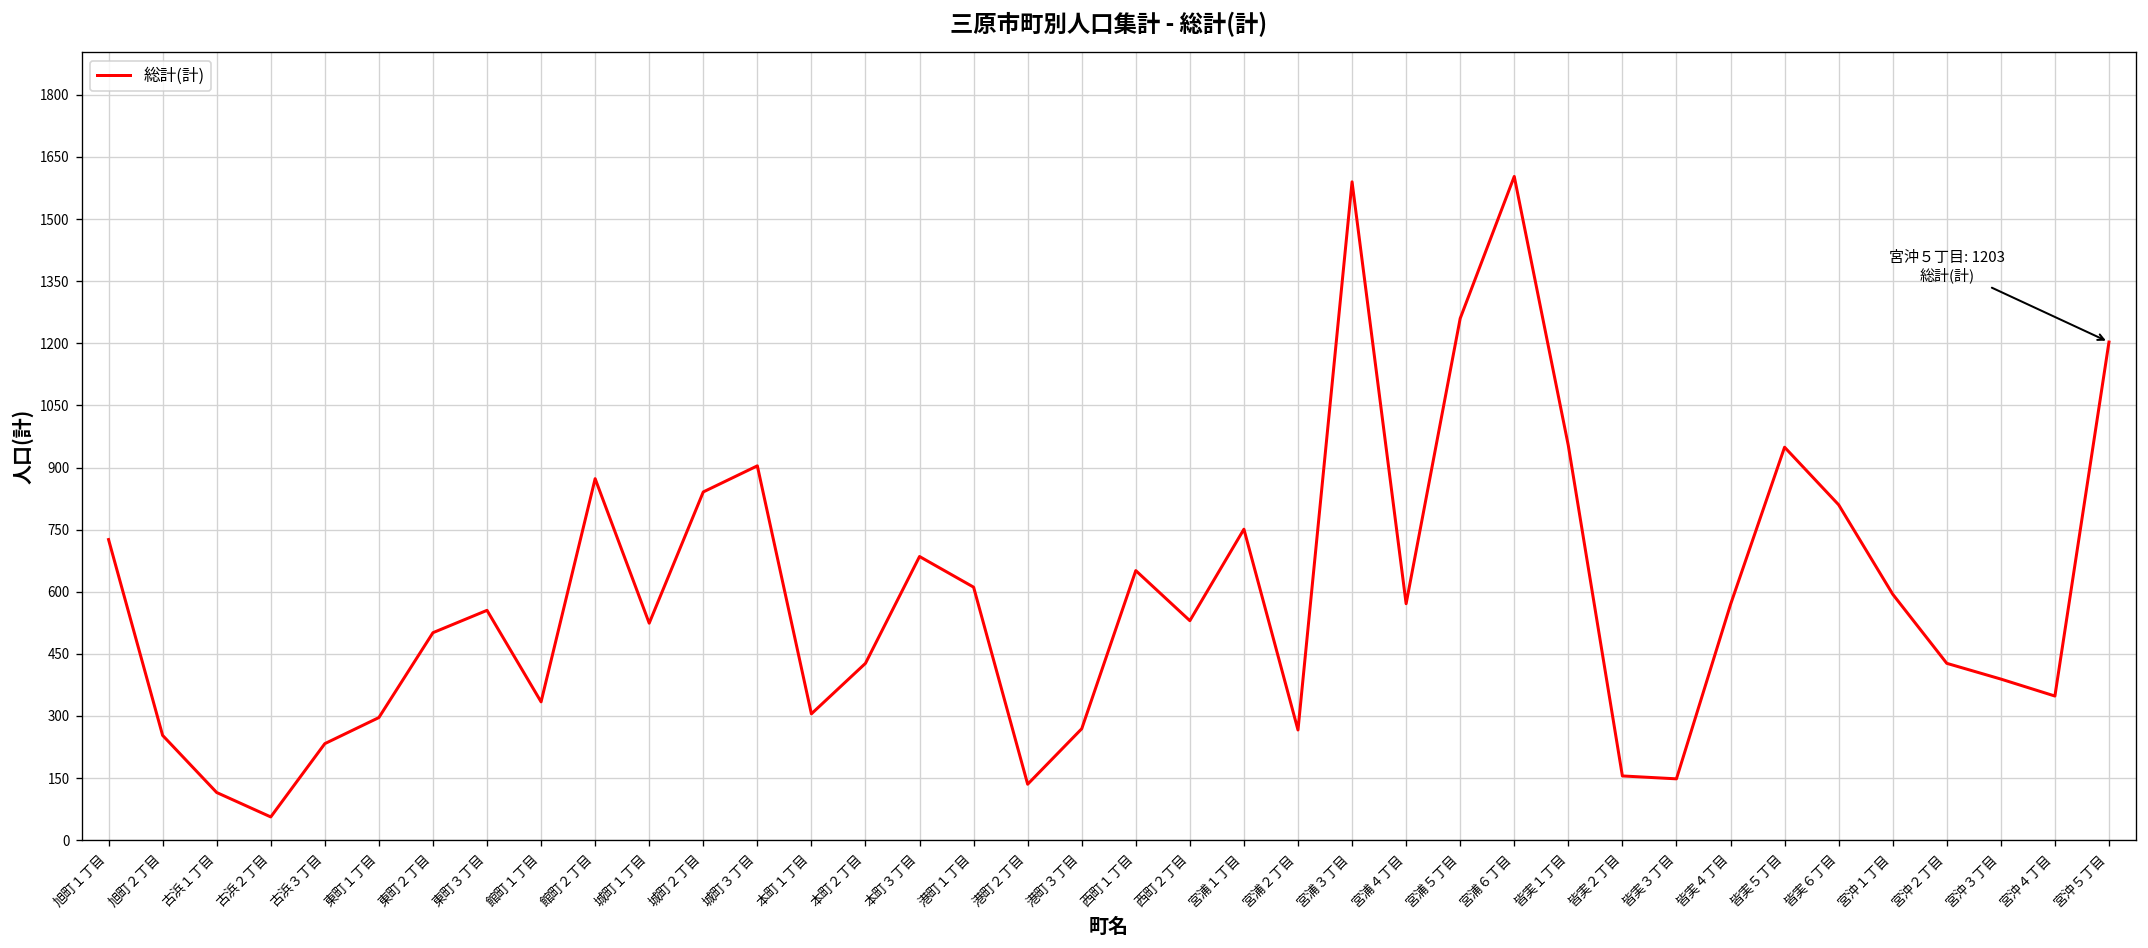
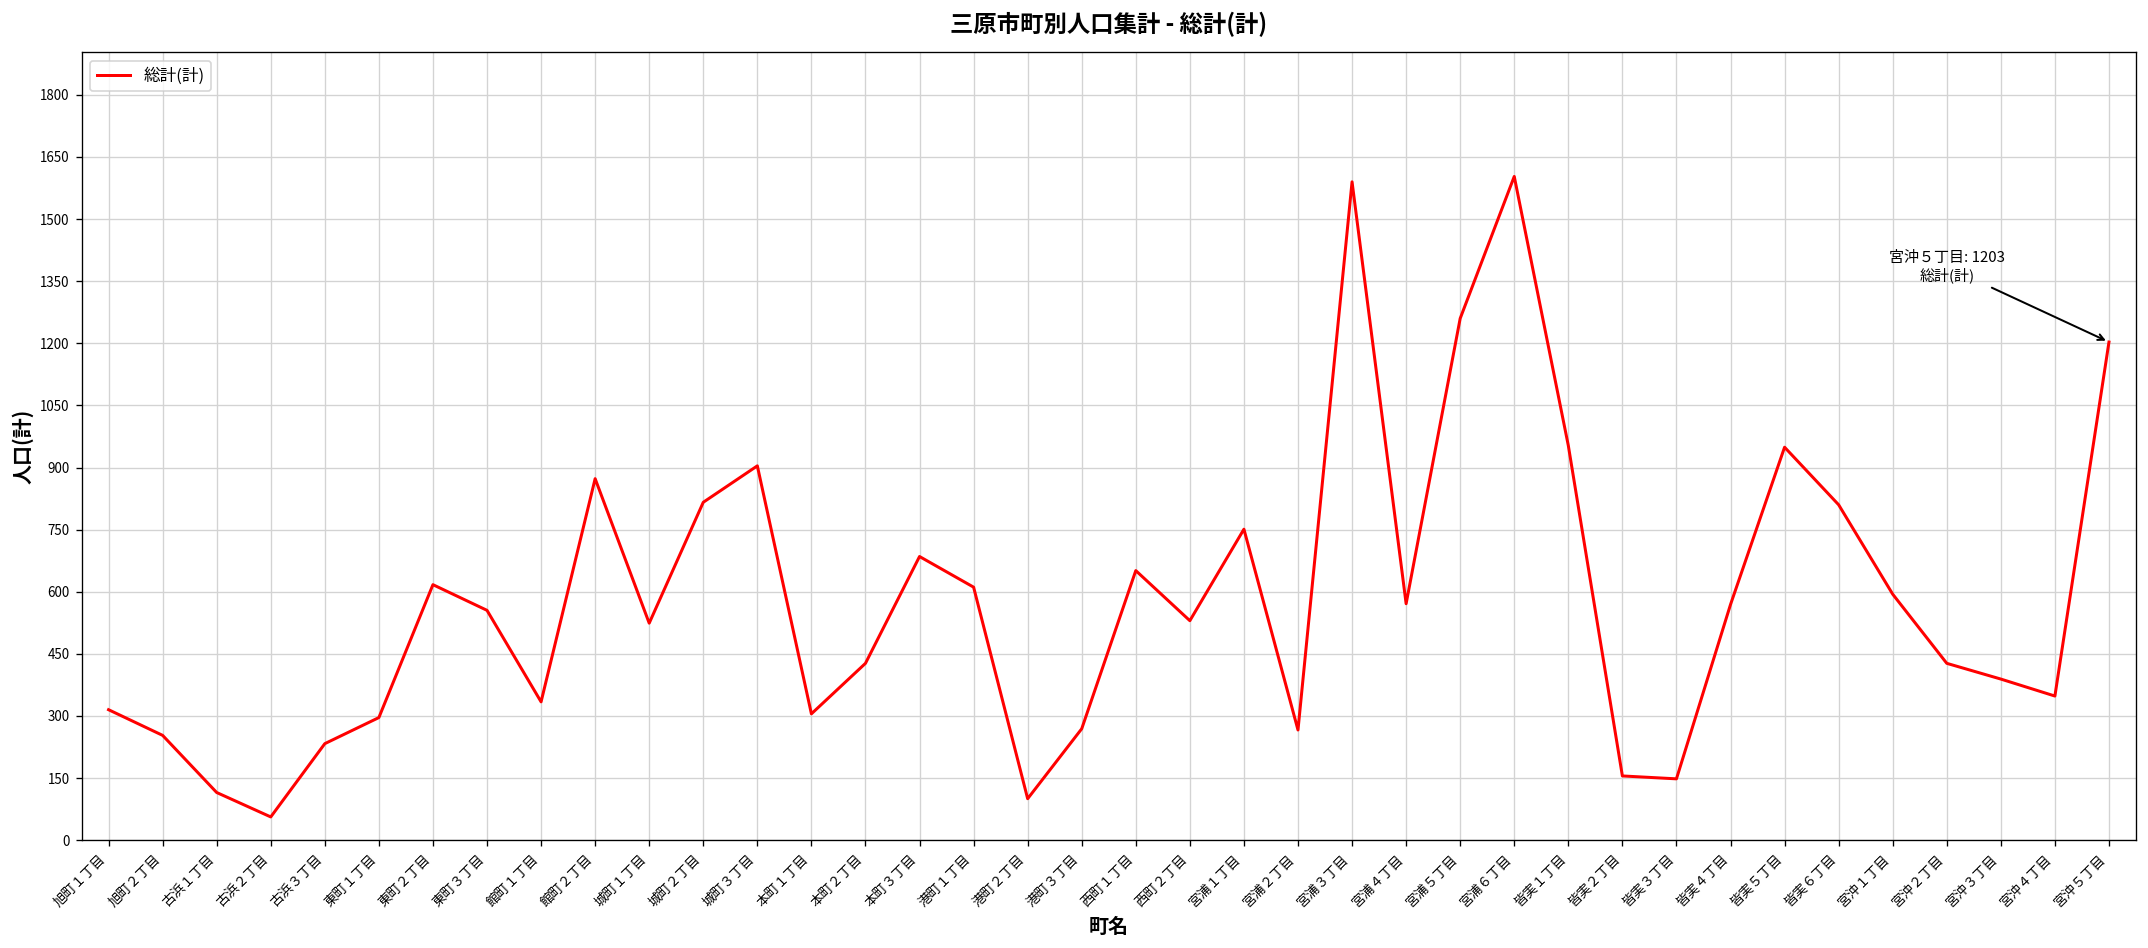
旭町１丁目: 730 -> 320
東町２丁目: 500 -> 620
城町２丁目: 840 -> 820
港町２丁目: 140 -> 100
